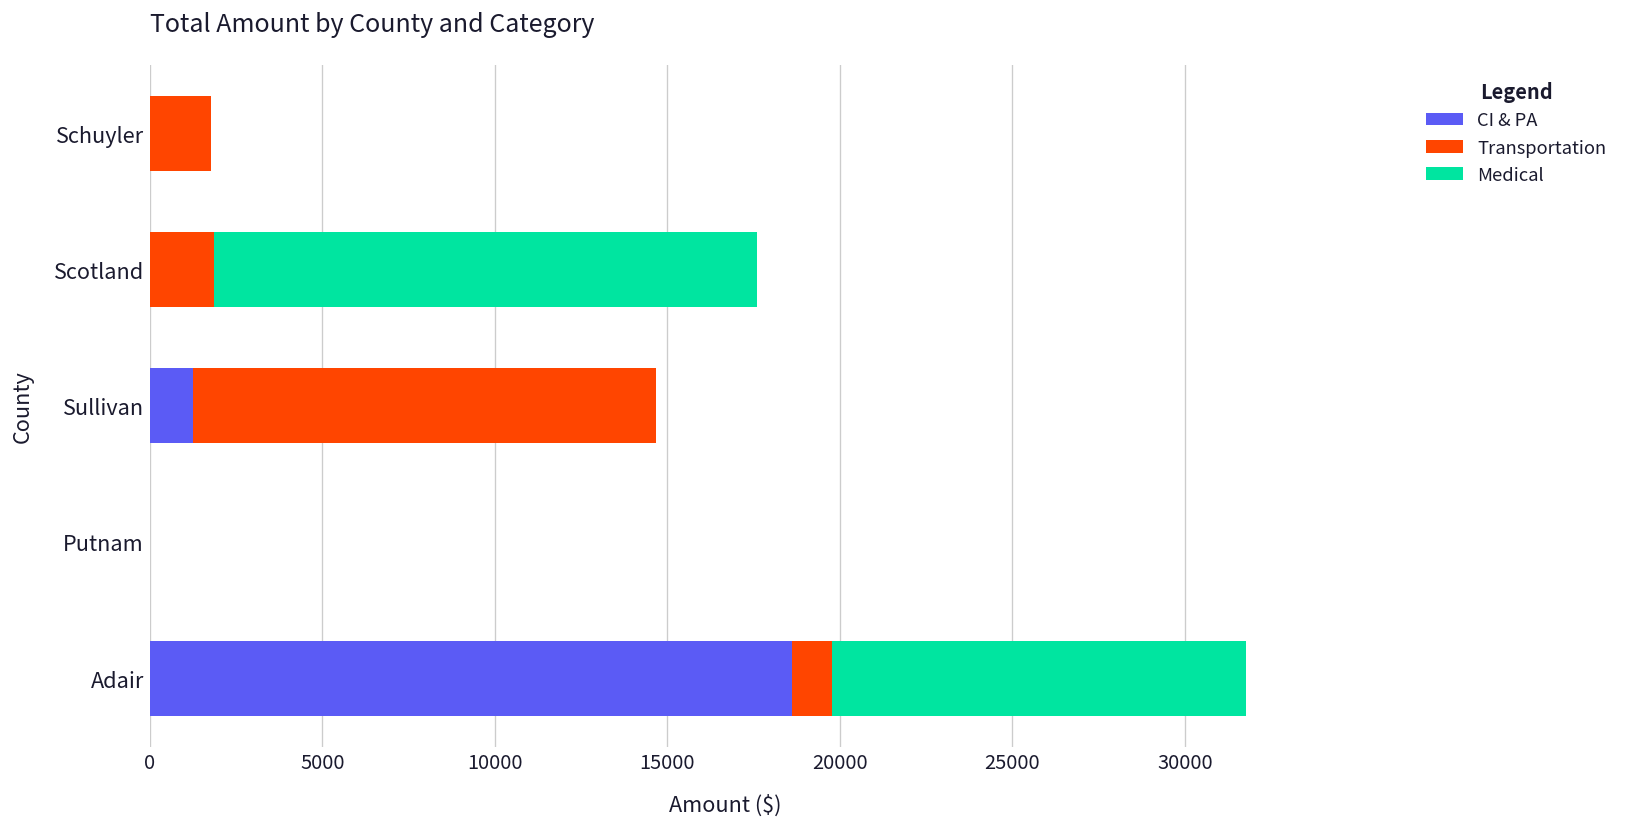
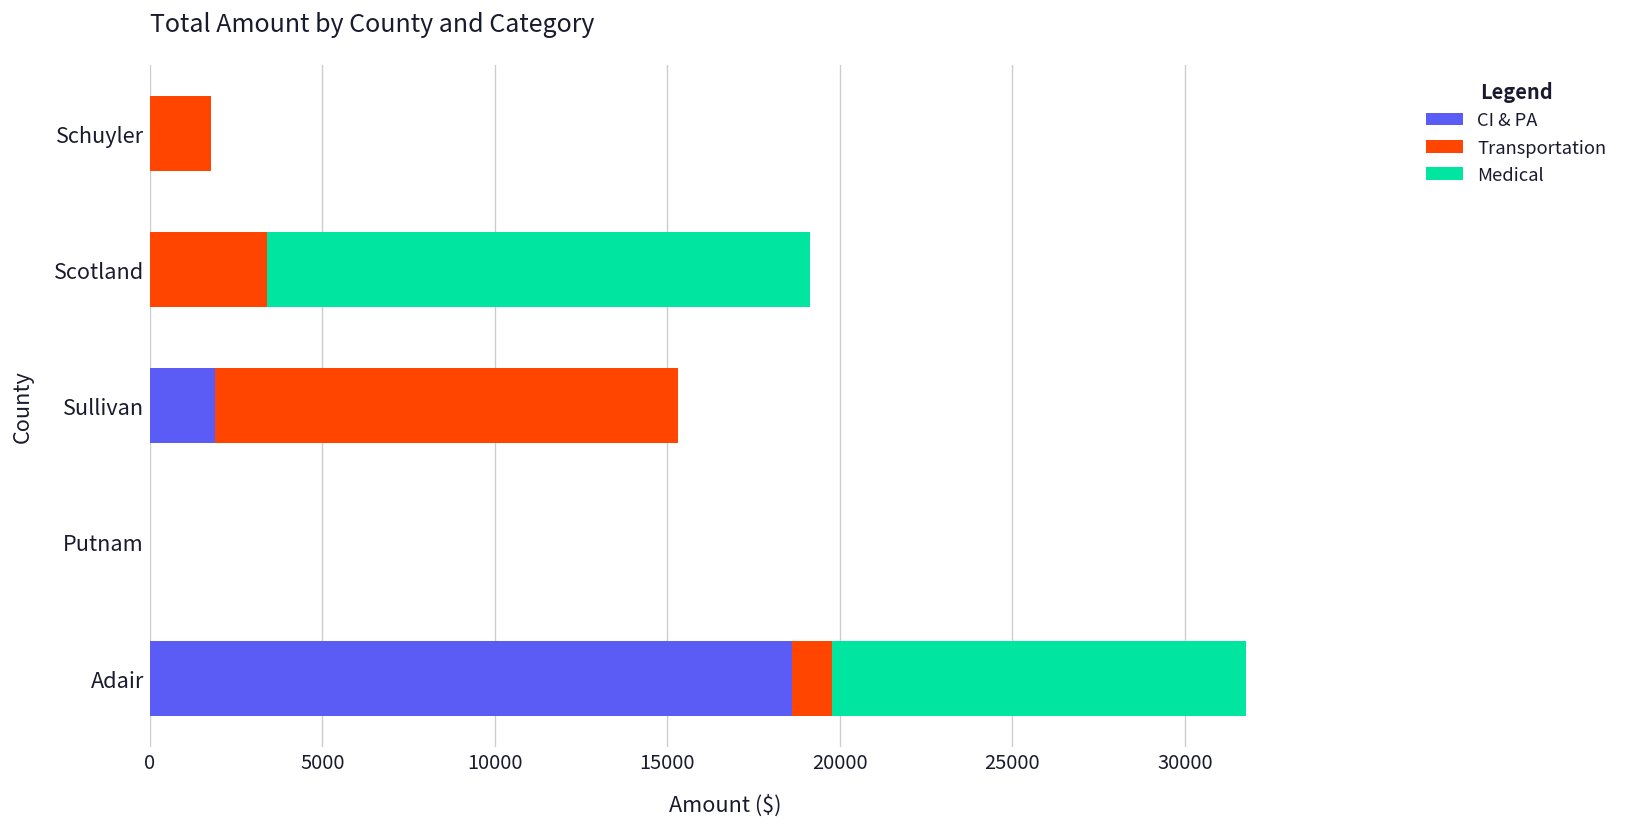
Transportation, Scotland: 1900 -> 3400
CI & PA, Sullivan: 1300 -> 1900
